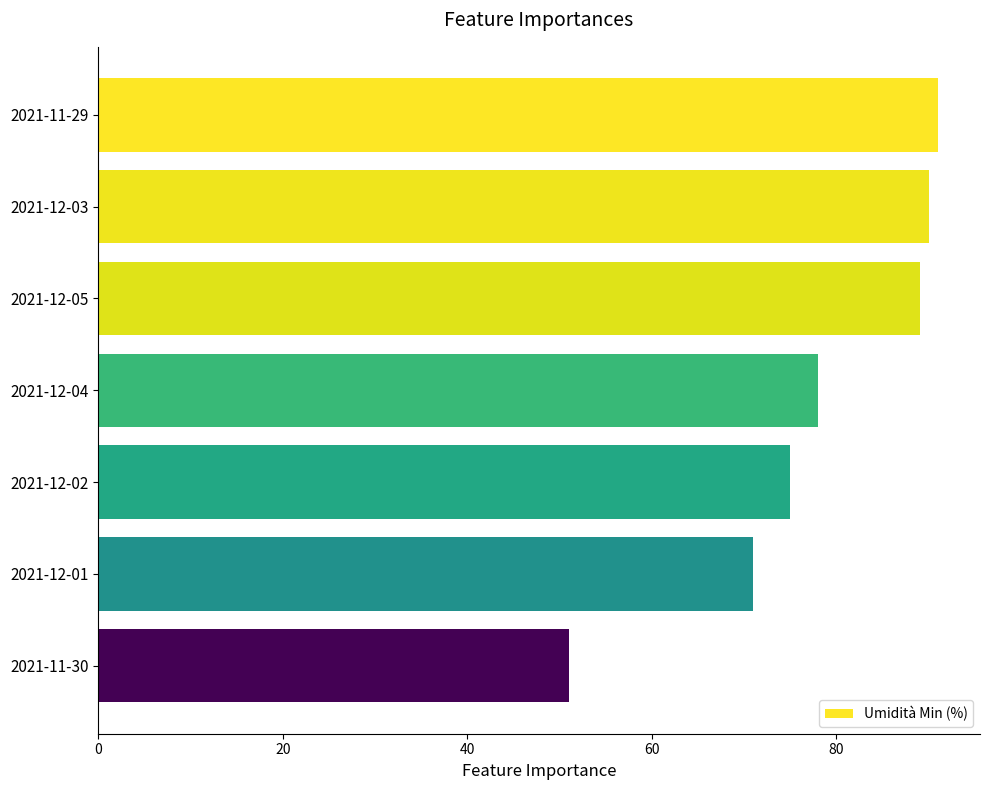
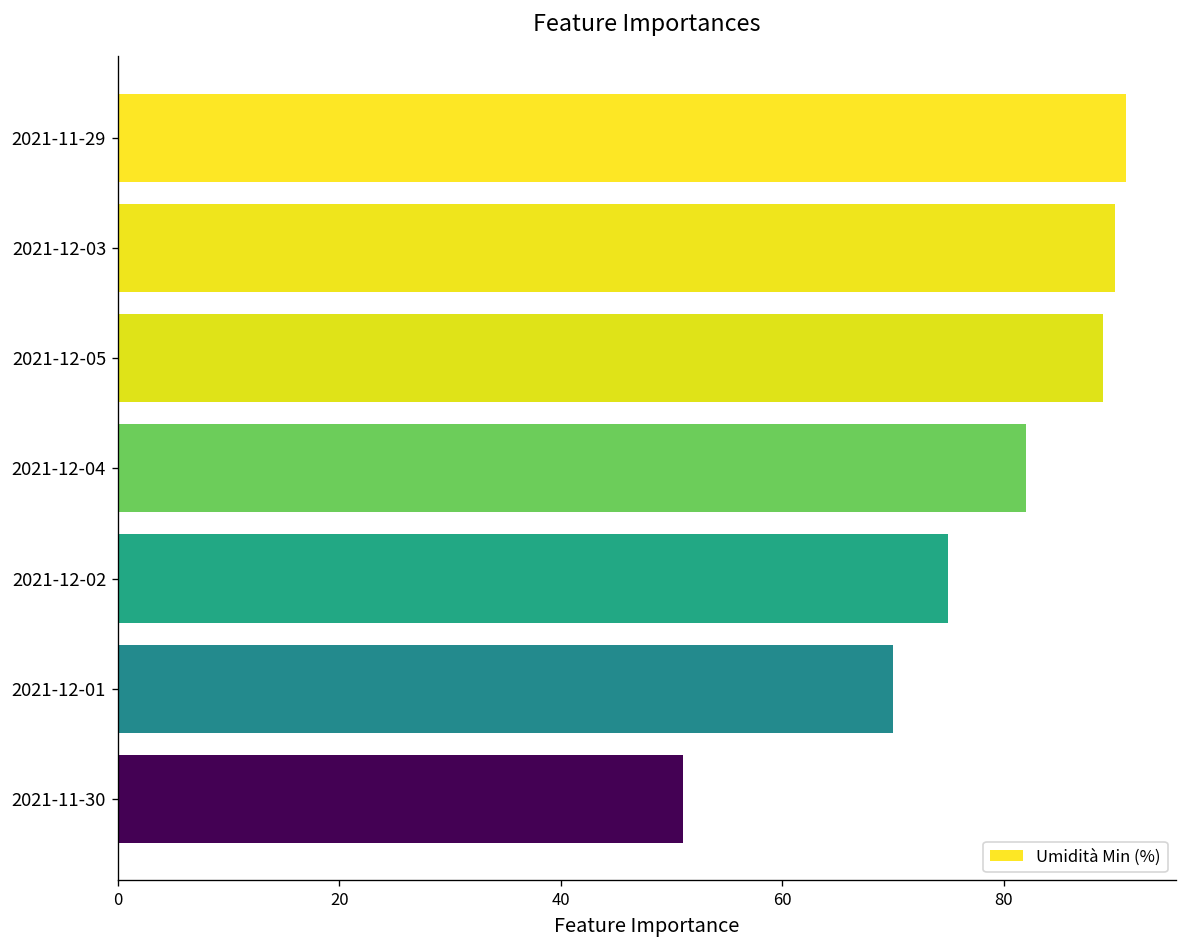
2021-12-04: 78 -> 82
2021-12-01: 71 -> 70
